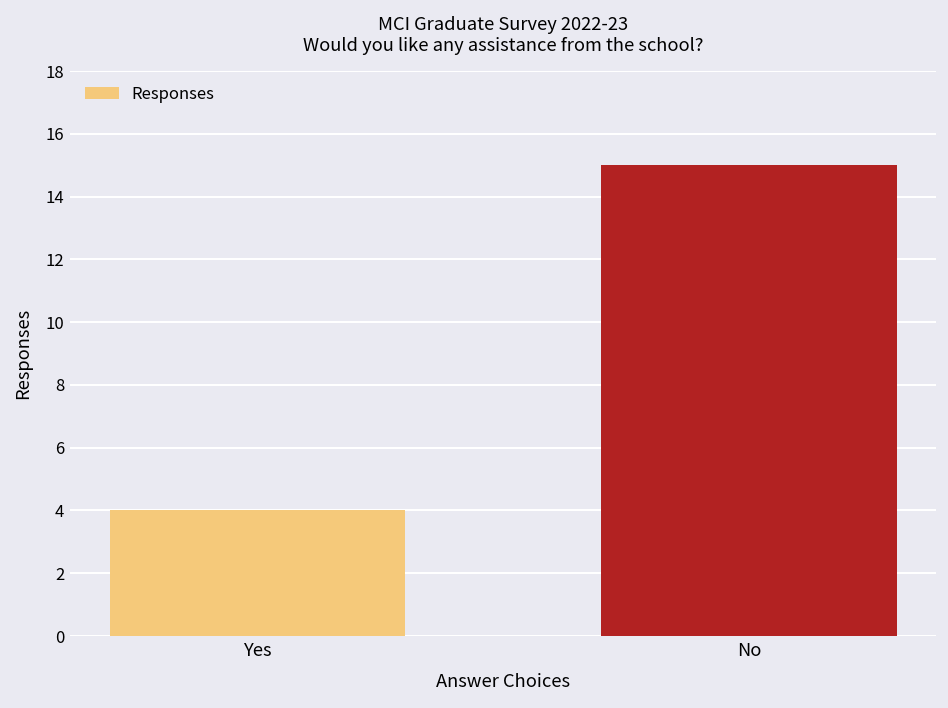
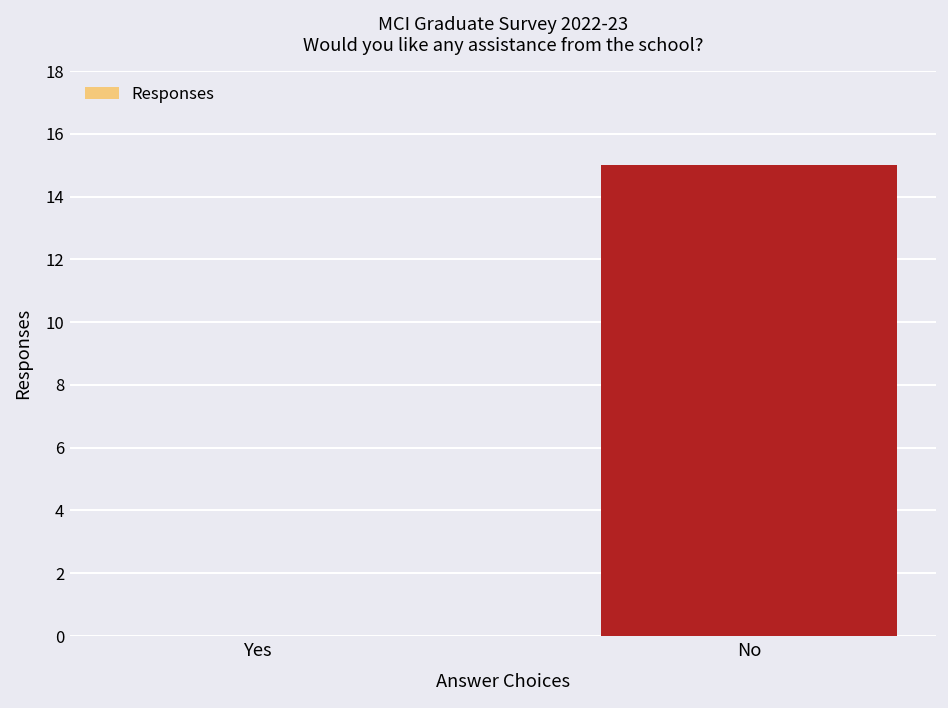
Yes: 4 -> 0
